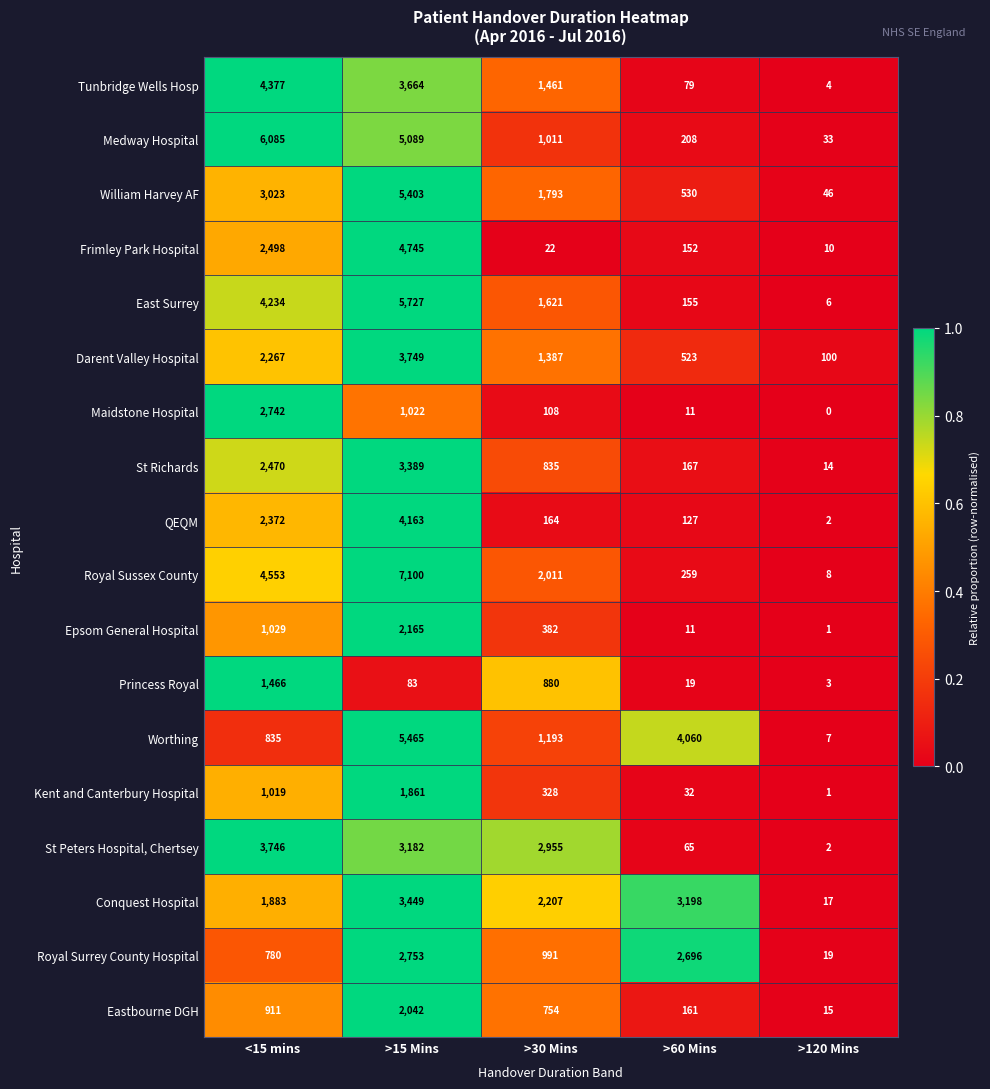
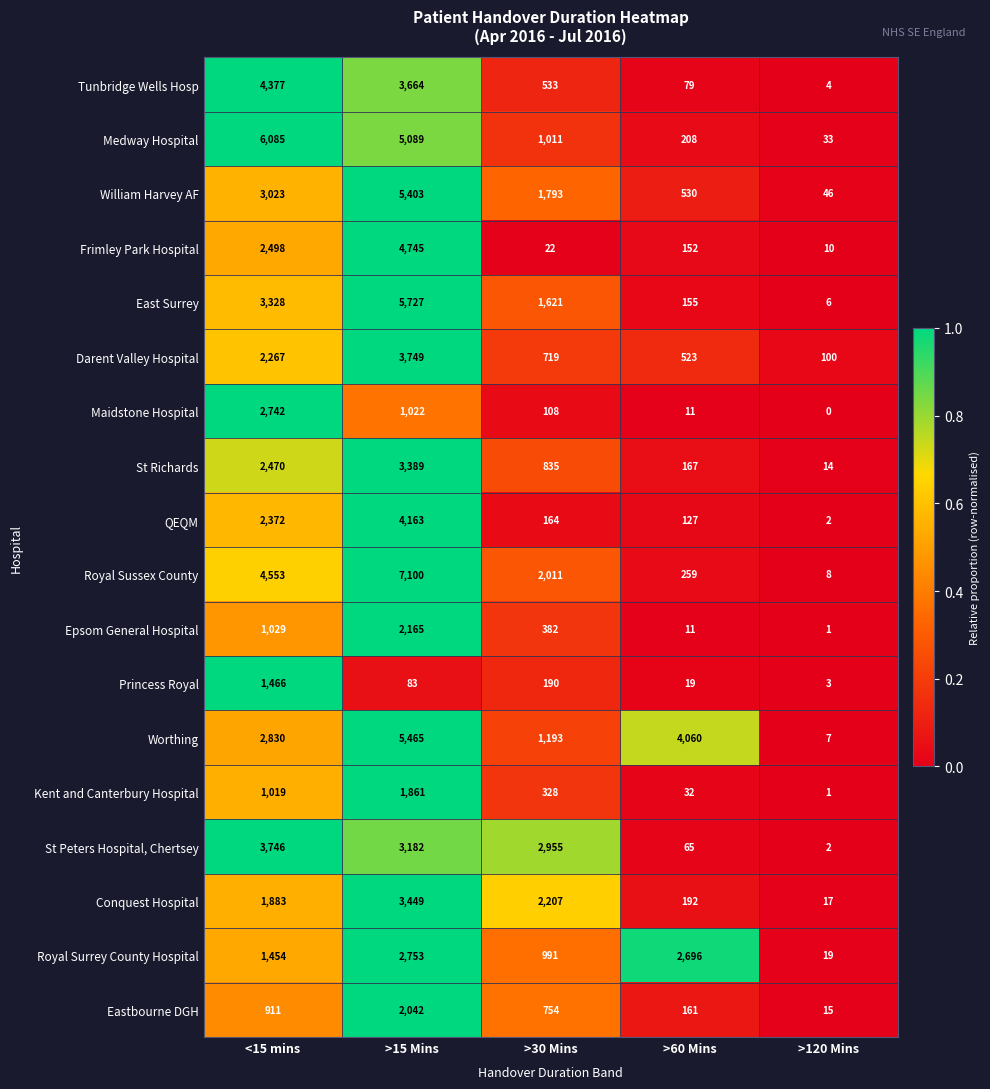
Tunbridge Wells Hosp, >30 Mins: 1,461 -> 533
East Surrey, <15 mins: 4,234 -> 3,328
Darent Valley Hospital, >30 Mins: 1,387 -> 719
Princess Royal, >30 Mins: 880 -> 190
Worthing, <15 mins: 835 -> 2,830
Conquest Hospital, >60 Mins: 3,198 -> 192
Royal Surrey County Hospital, <15 mins: 780 -> 1,454
